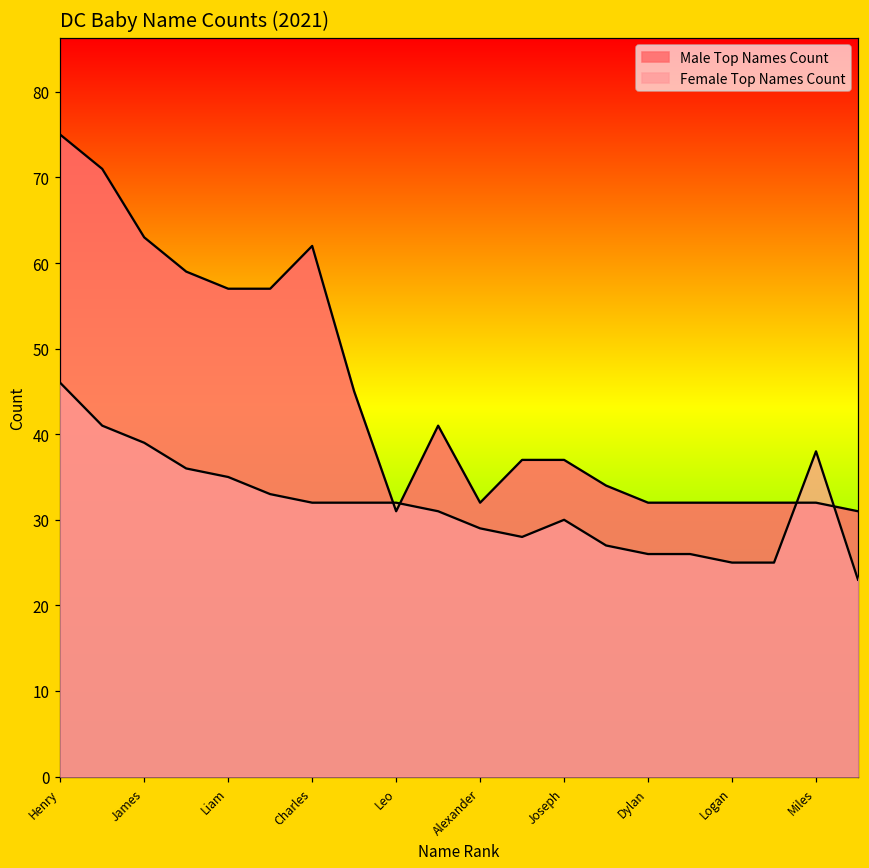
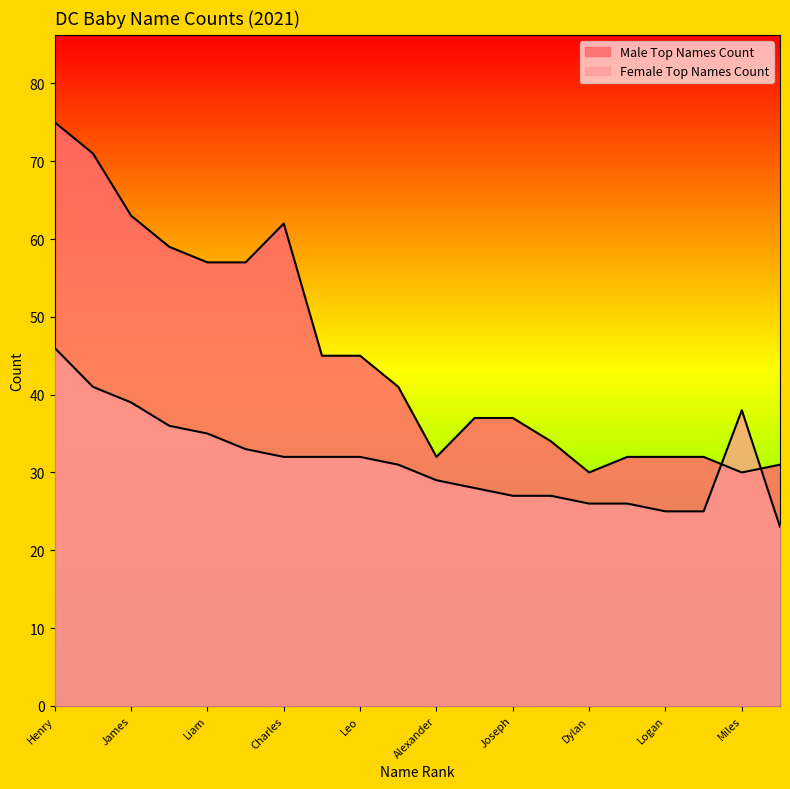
Male Top Names Count, Leo: 31 -> 45
Female Top Names Count, Joseph: 30 -> 27
Male Top Names Count, Dylan: 32 -> 30
Male Top Names Count, Miles: 32 -> 30
